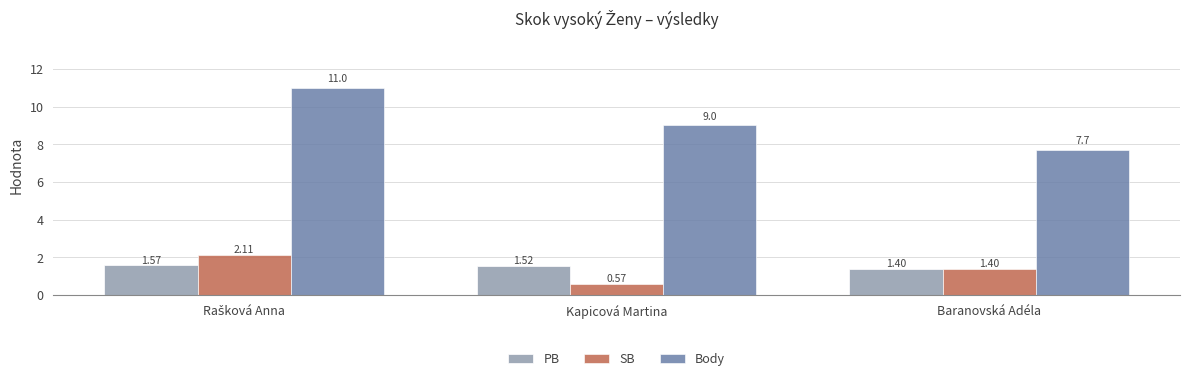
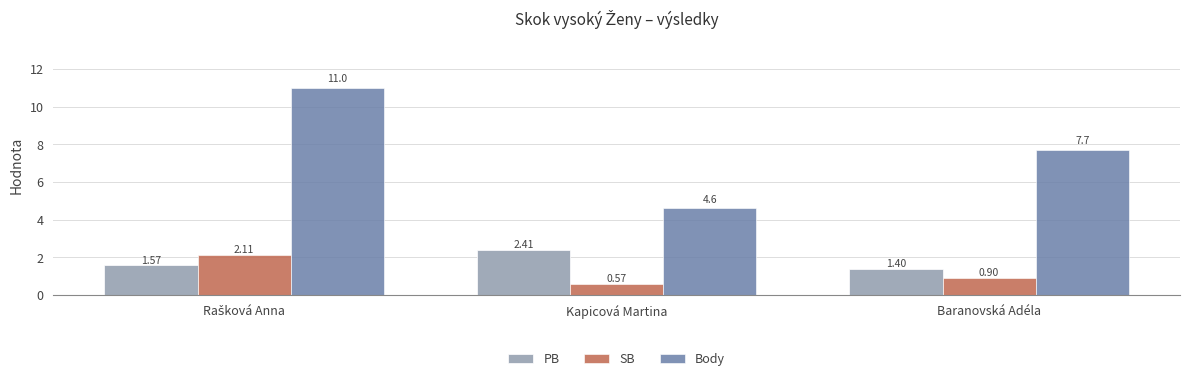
PB, Kapicová Martina: 1.52 -> 2.41
Body, Kapicová Martina: 9.0 -> 4.6
SB, Baranovská Adéla: 1.40 -> 0.90
